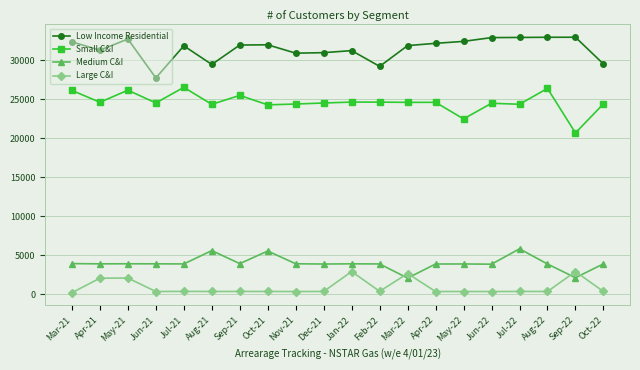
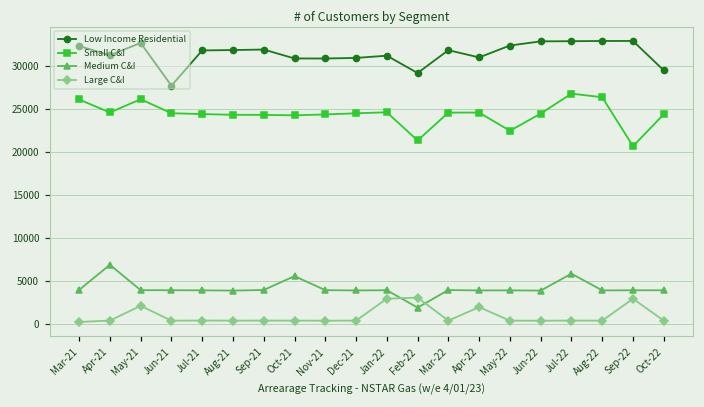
Medium C&I, Apr-21: 4000 -> 7000
Large C&I, Apr-21: 2000 -> 0
Small C&I, Jul-21: 27000 -> 24000
Low Income Residential, Aug-21: 29000 -> 32000
Medium C&I, Aug-21: 6000 -> 4000
Small C&I, Sep-21: 26000 -> 24000
Low Income Residential, Oct-21: 32000 -> 31000
Small C&I, Feb-22: 25000 -> 21000
Medium C&I, Feb-22: 4000 -> 2000
Large C&I, Feb-22: 0 -> 3000
Medium C&I, Mar-22: 2000 -> 4000
Large C&I, Mar-22: 3000 -> 0
Low Income Residential, Apr-22: 32000 -> 31000
Large C&I, Apr-22: 0 -> 2000
Small C&I, Jul-22: 24000 -> 27000
Medium C&I, Sep-22: 2000 -> 4000
